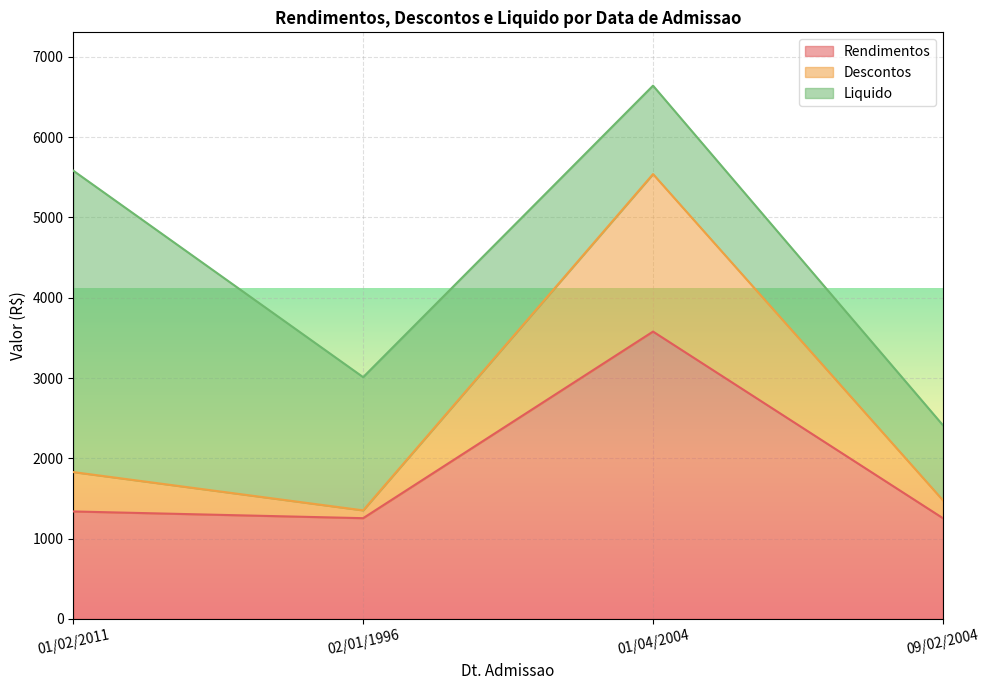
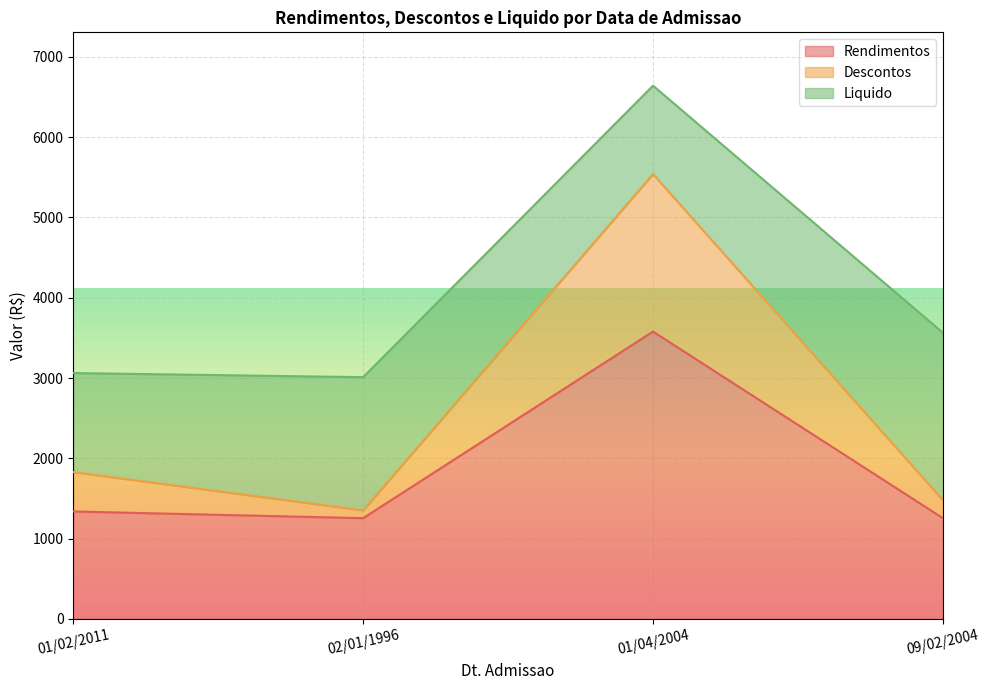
Liquido, 01/02/2011: 3800 -> 1200
Liquido, 09/02/2004: 900 -> 2100
